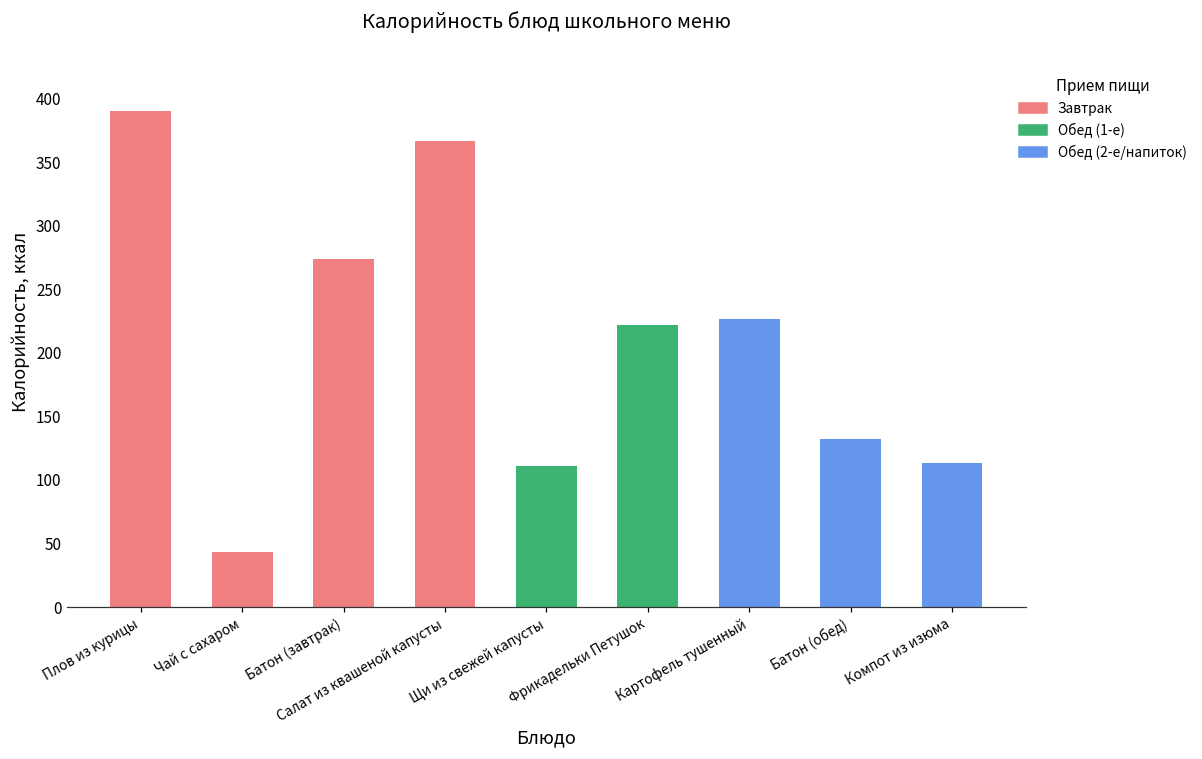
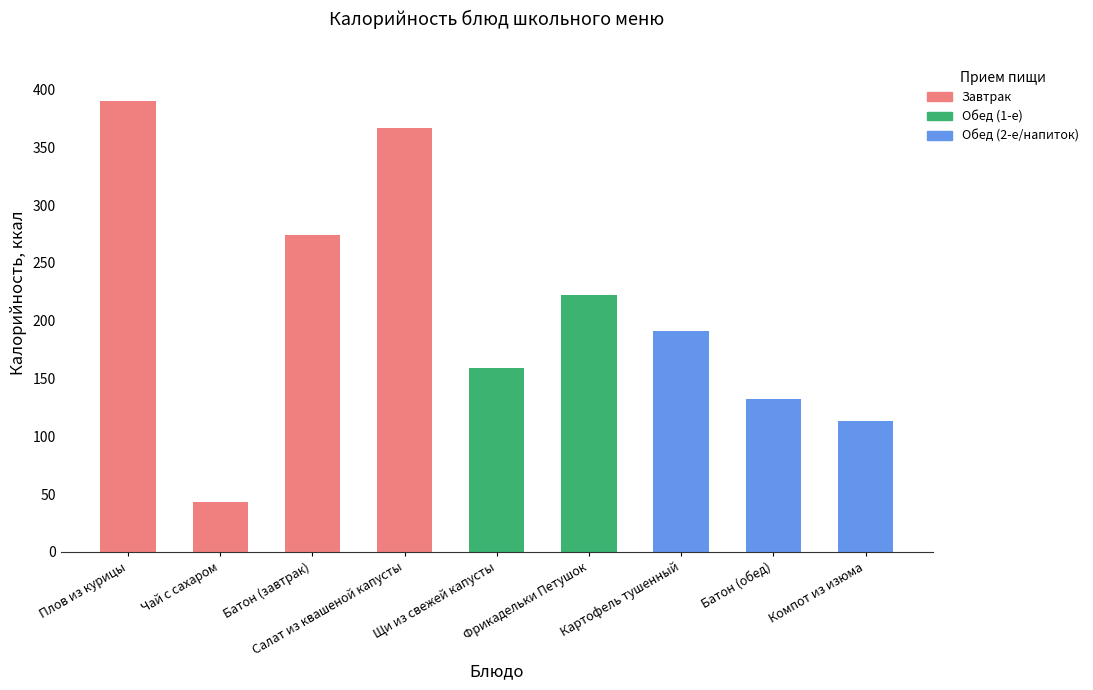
Щи из свежей капусты: 111 -> 159
Картофель тушенный: 227 -> 191
